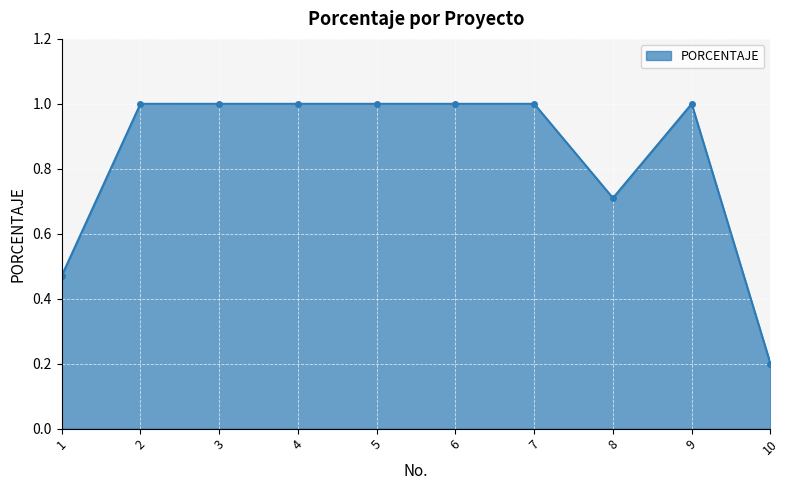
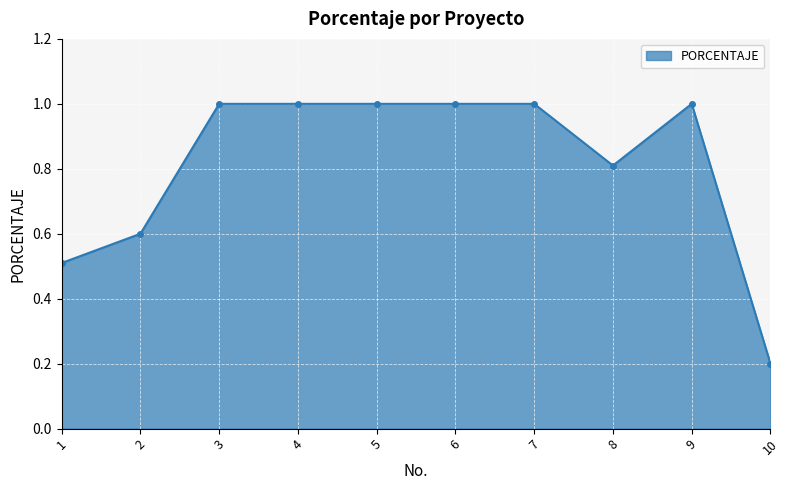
1: 0.47 -> 0.51
2: 1.0 -> 0.6
8: 0.71 -> 0.81
